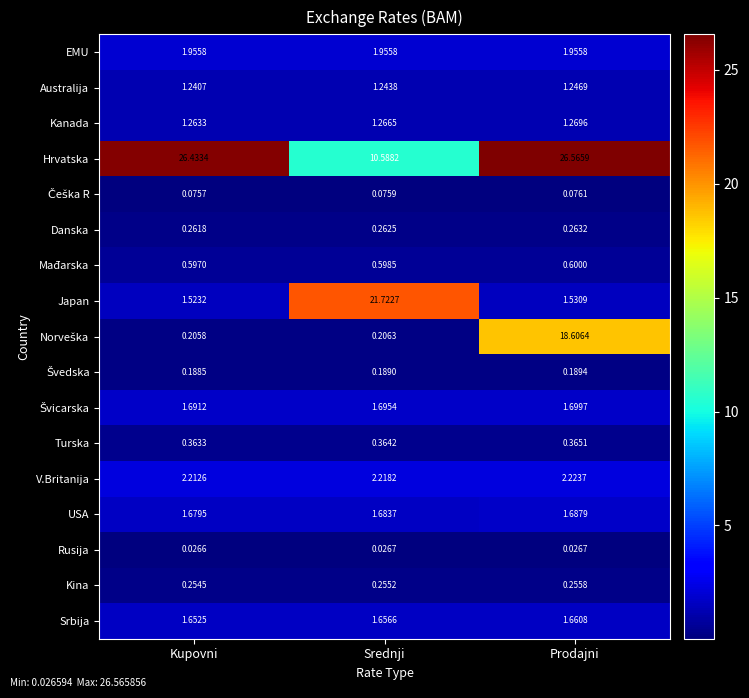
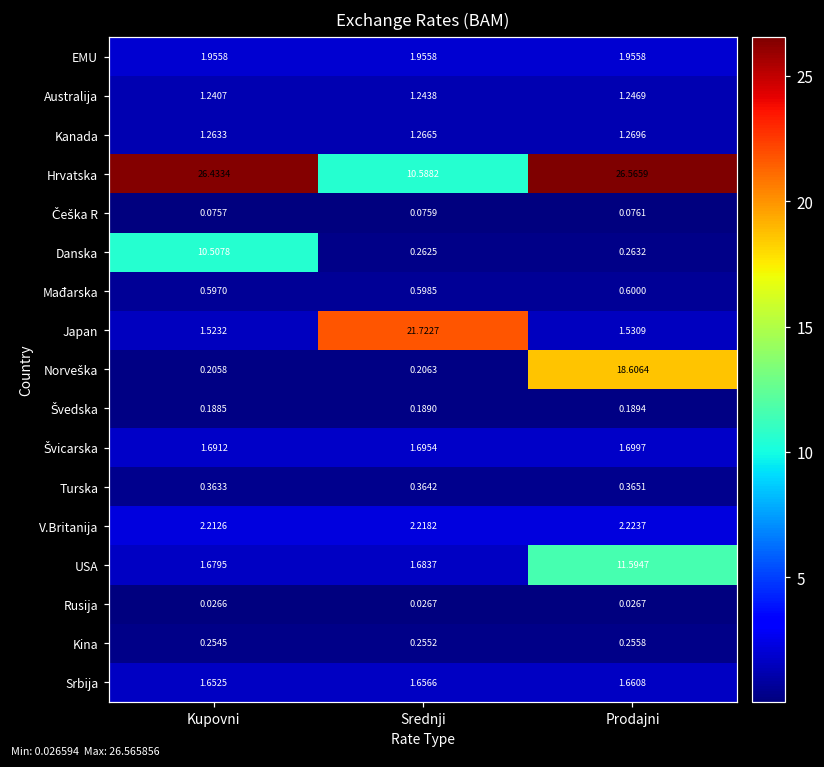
Danska, Kupovni: 0.2618 -> 10.5078
USA, Prodajni: 1.6879 -> 11.5947
